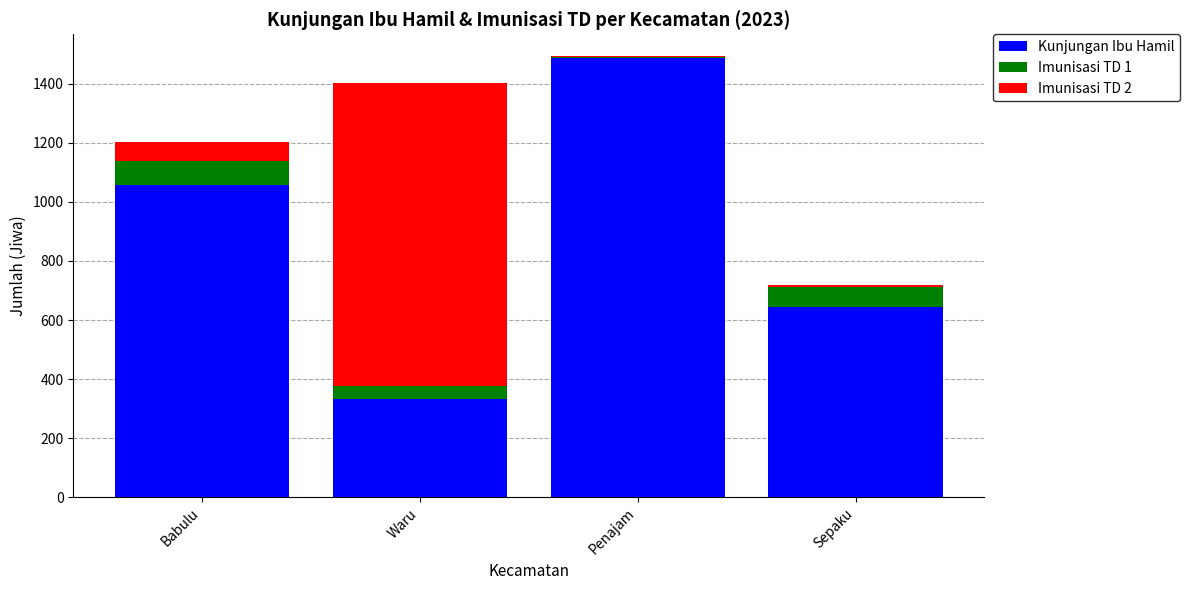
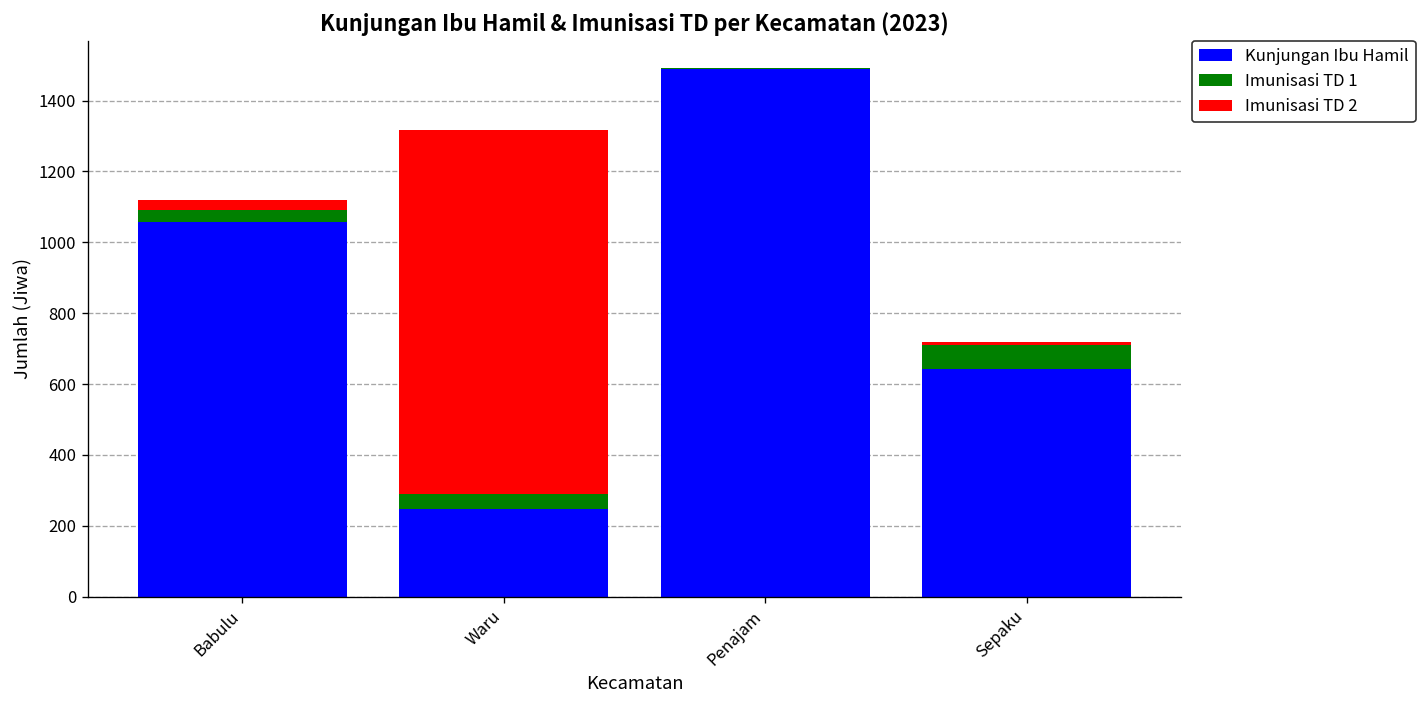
Imunisasi TD 1, Babulu: 80 -> 30
Imunisasi TD 2, Babulu: 70 -> 30
Kunjungan Ibu Hamil, Waru: 330 -> 250
